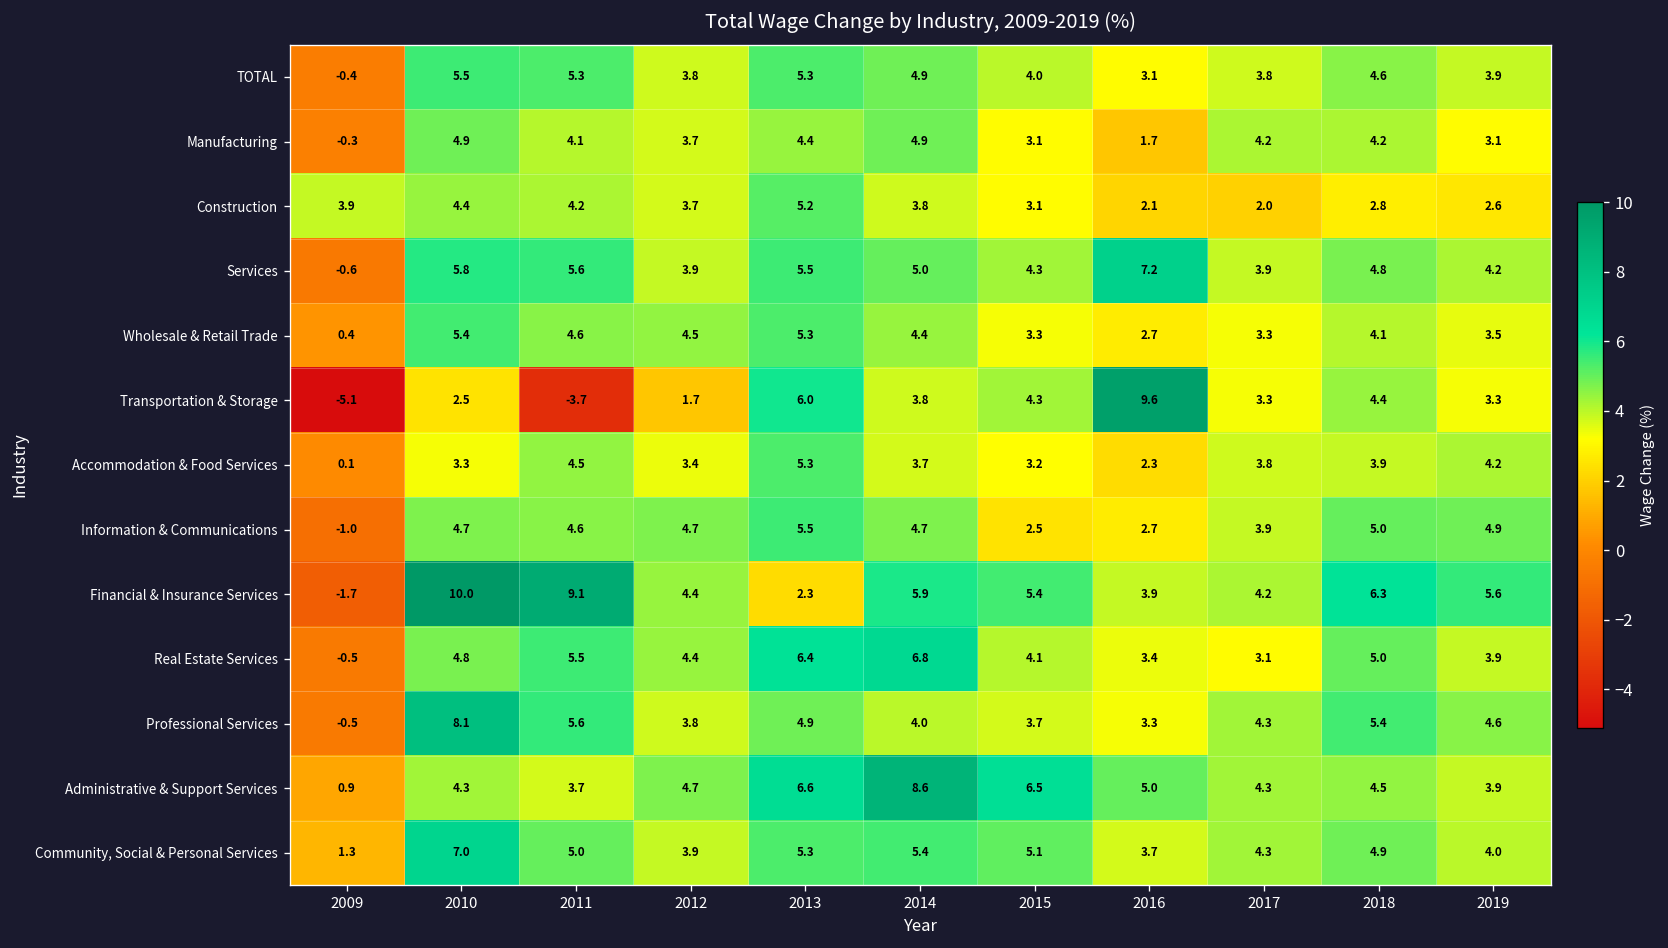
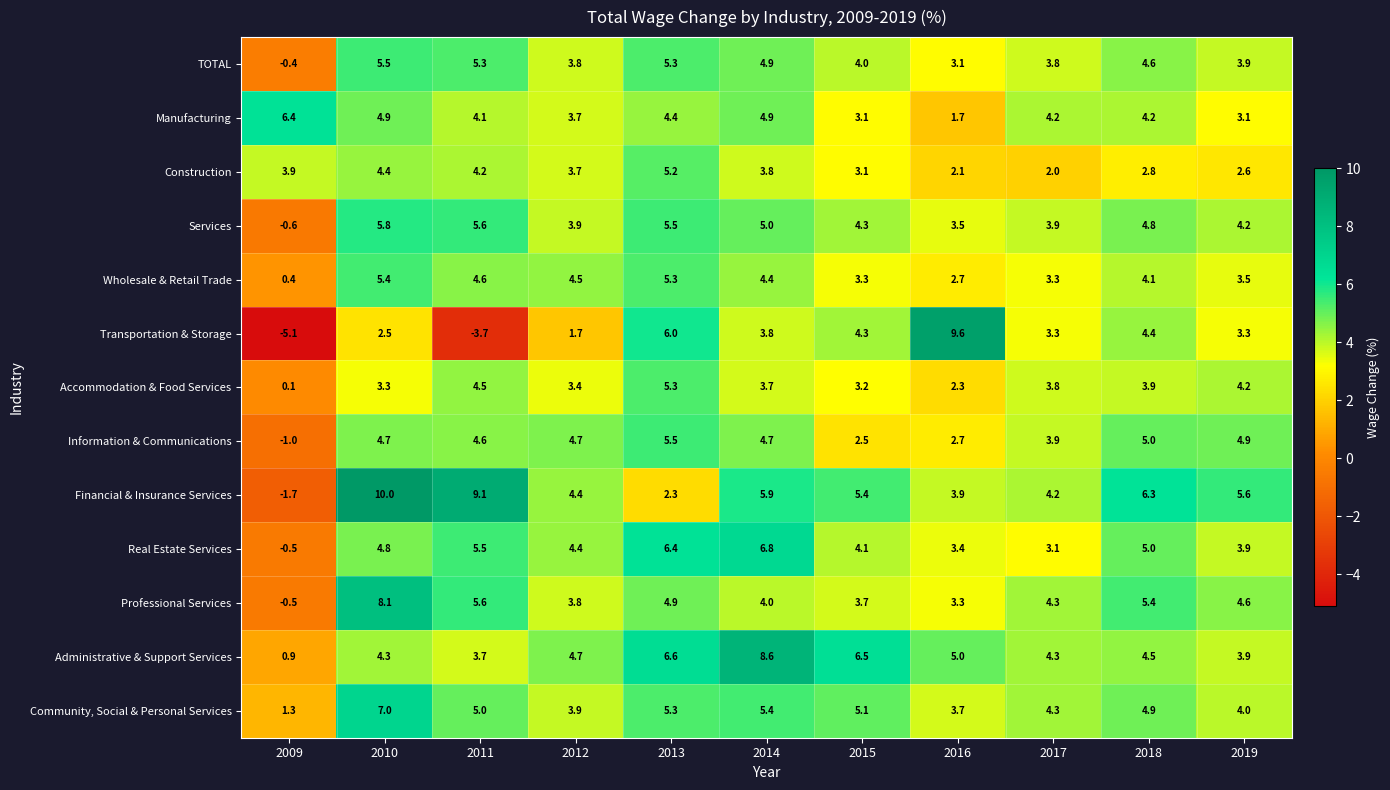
Manufacturing, 2009: -0.3 -> 6.4
Services, 2016: 7.2 -> 3.5
